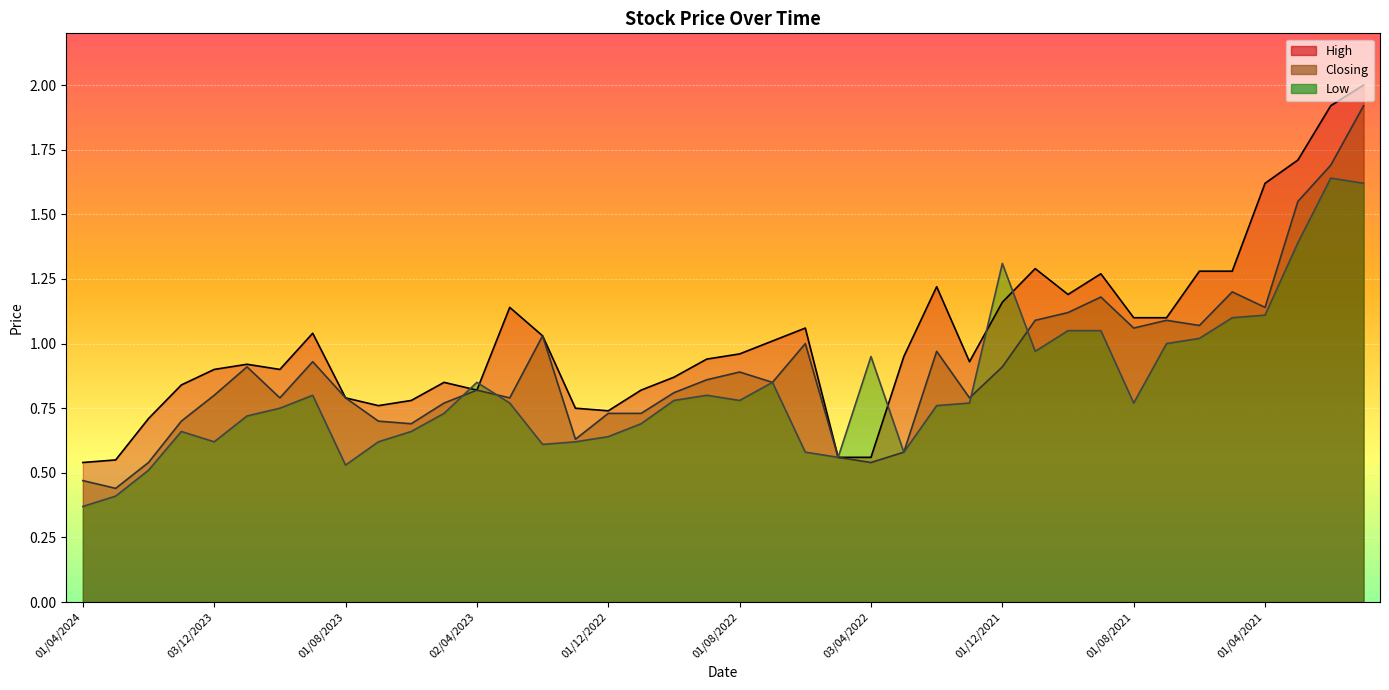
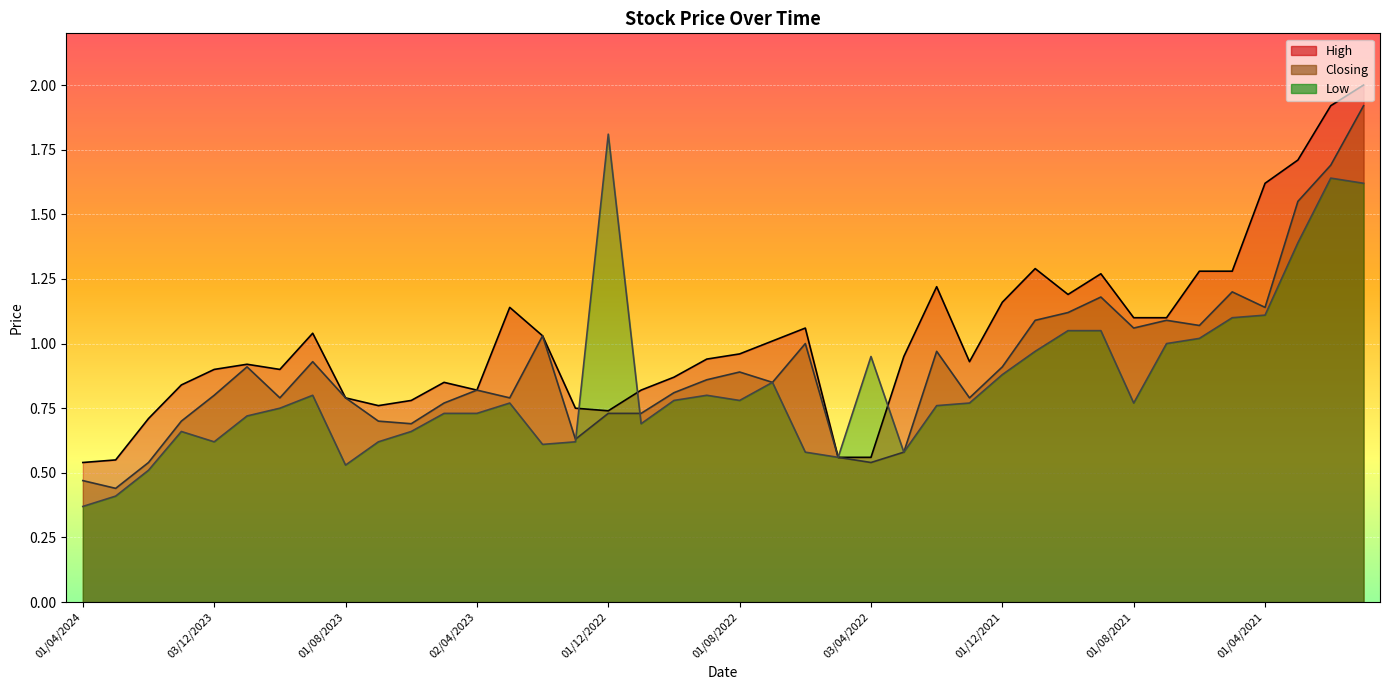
Low, 02/04/2023: 0.85 -> 0.73
Low, 01/12/2022: 0.64 -> 1.81
Low, 01/12/2021: 1.31 -> 0.88
